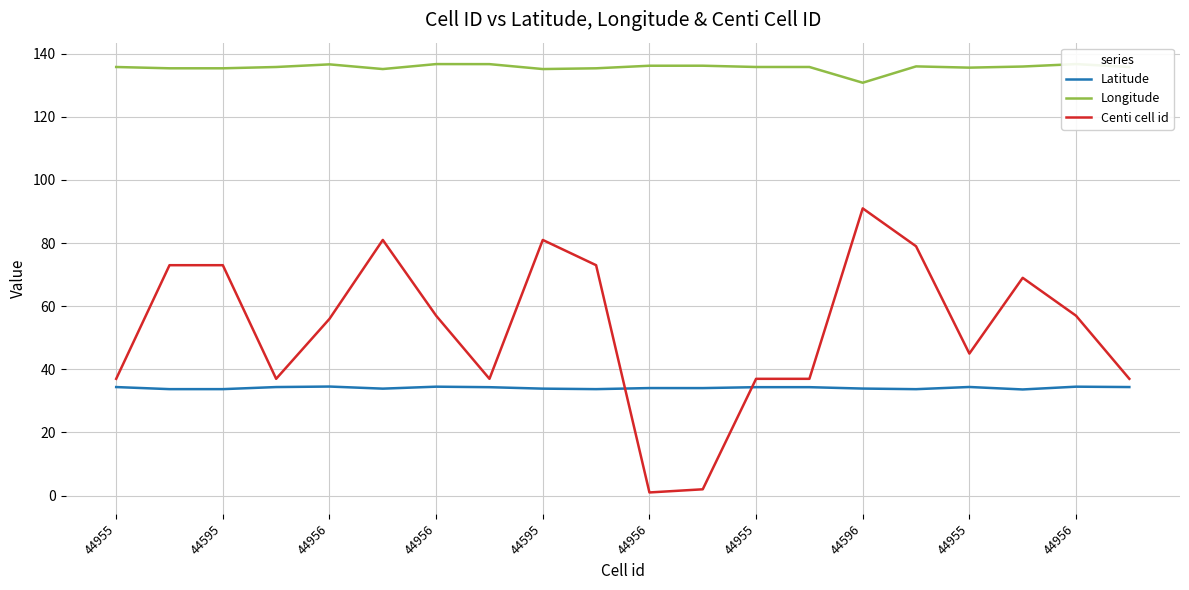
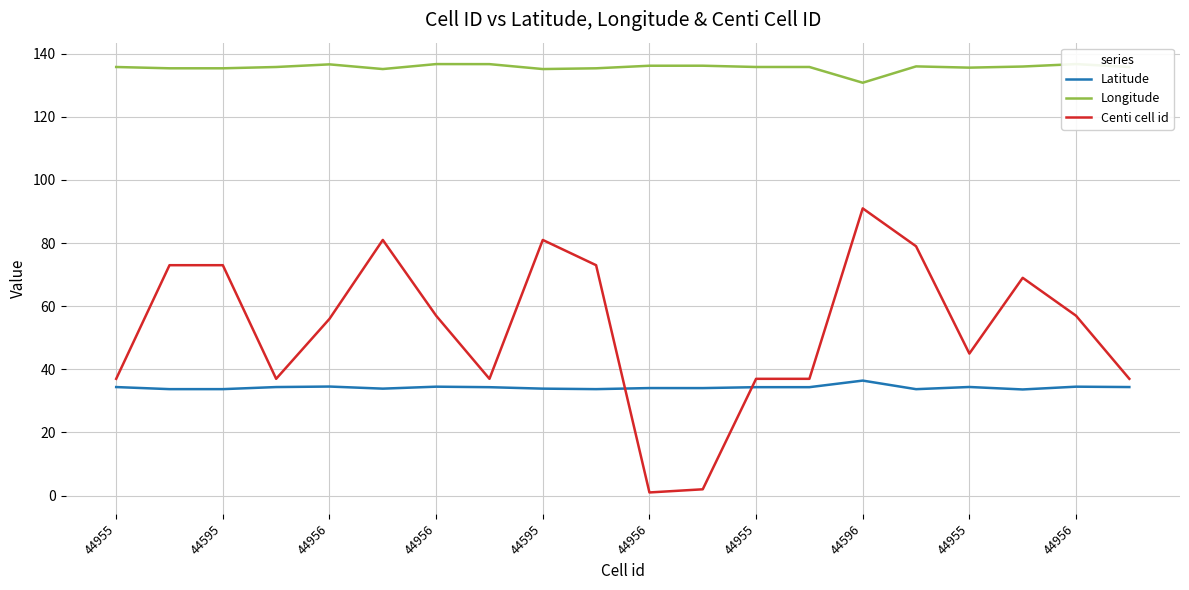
Latitude, 44596: 34 -> 36
